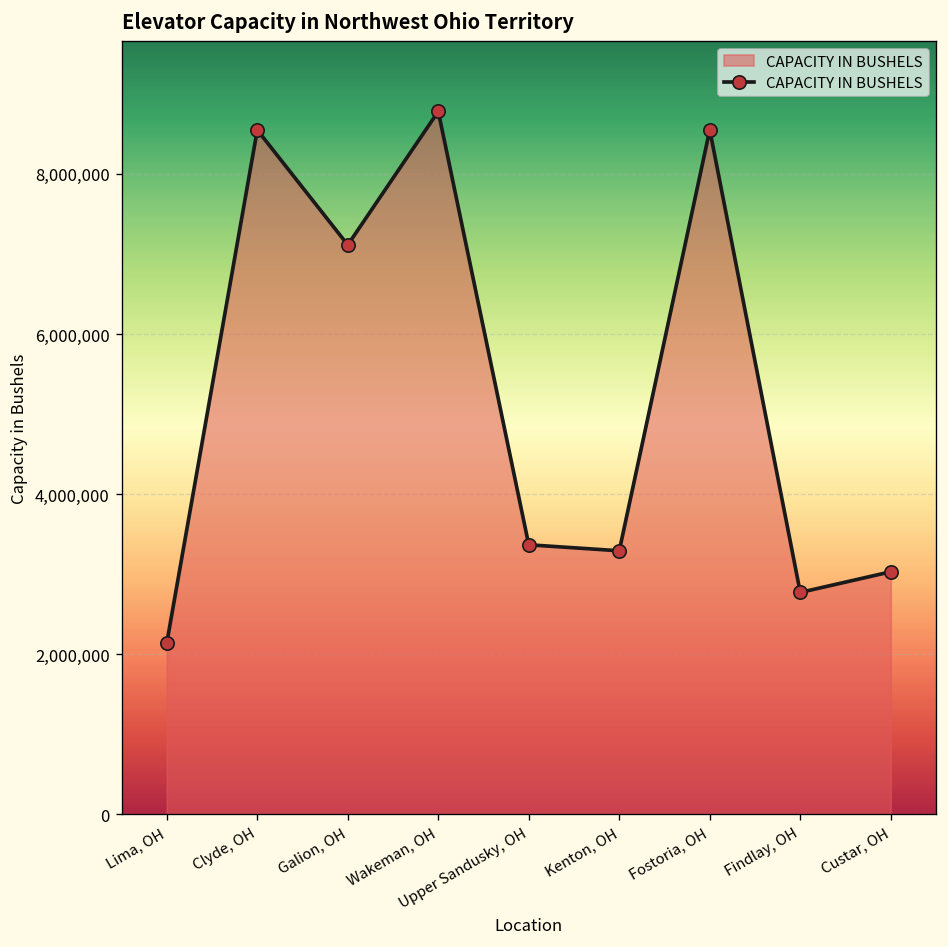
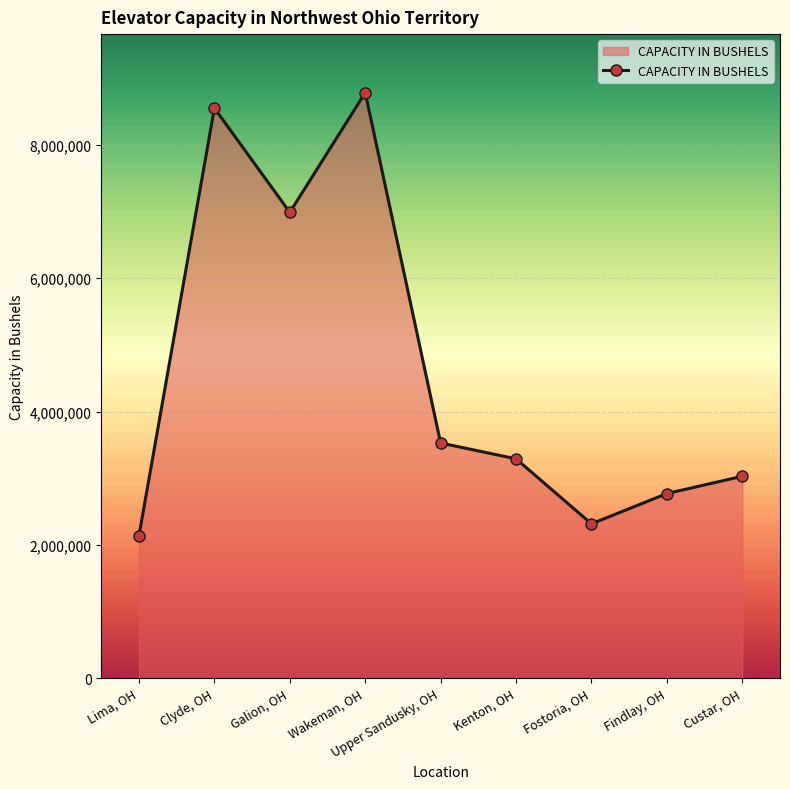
Galion, OH: 7,100,000 -> 7,000,000
Upper Sandusky, OH: 3,400,000 -> 3,500,000
Fostoria, OH: 8,600,000 -> 2,300,000
